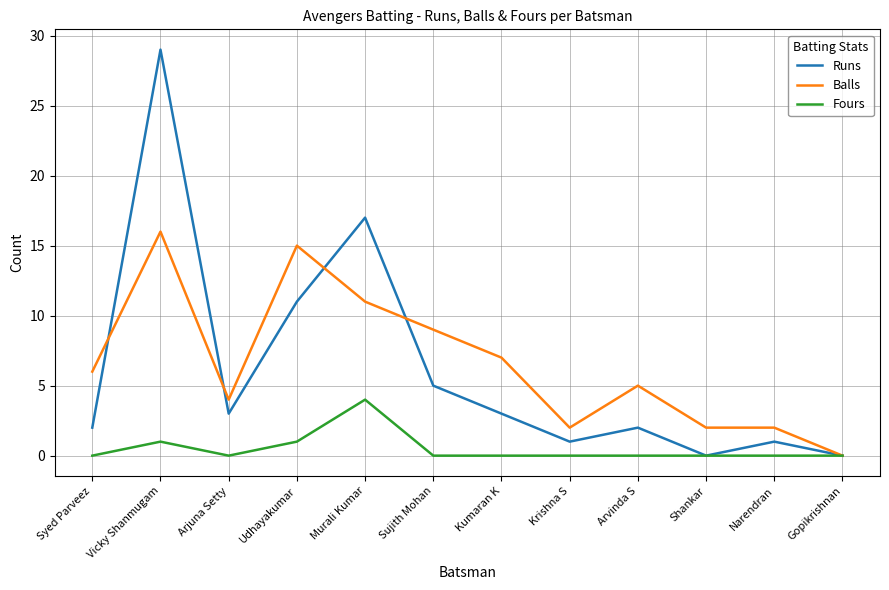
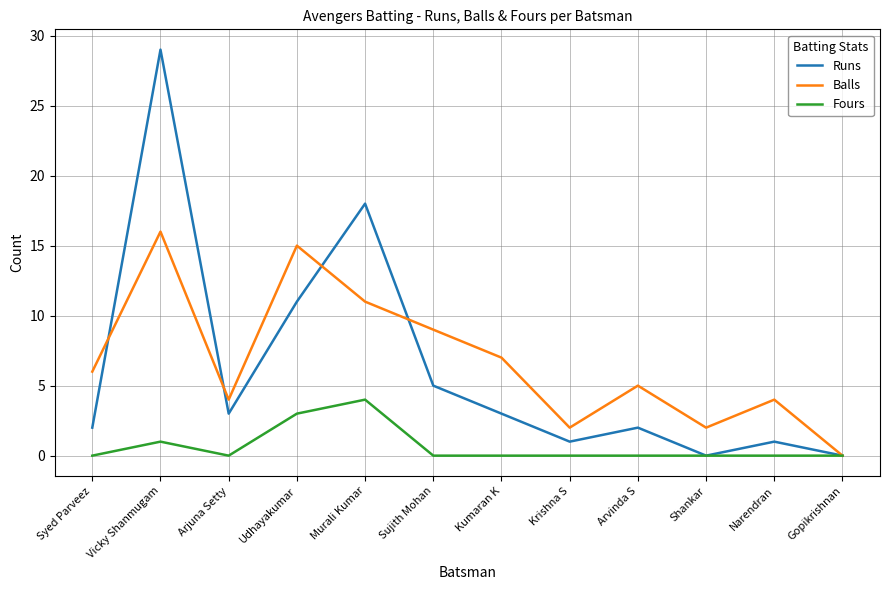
Fours, Udhayakumar: 1 -> 3
Runs, Murali Kumar: 17 -> 18
Balls, Narendran: 2 -> 4
